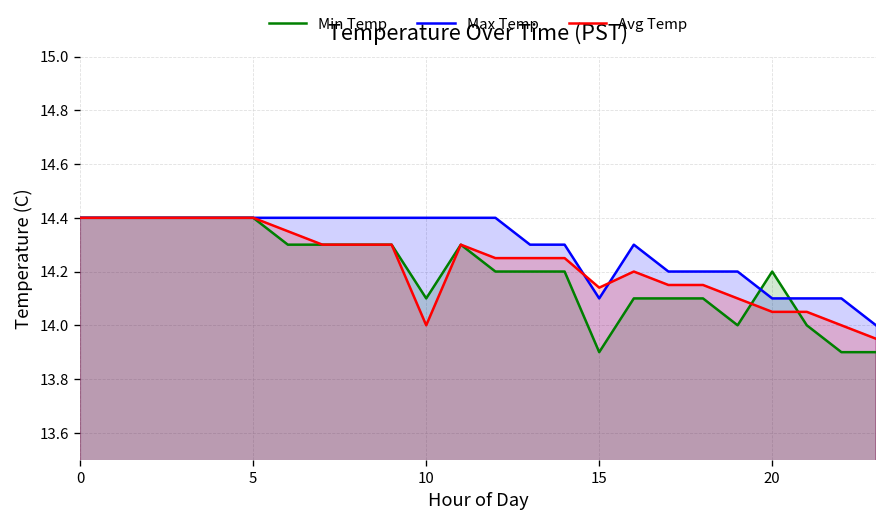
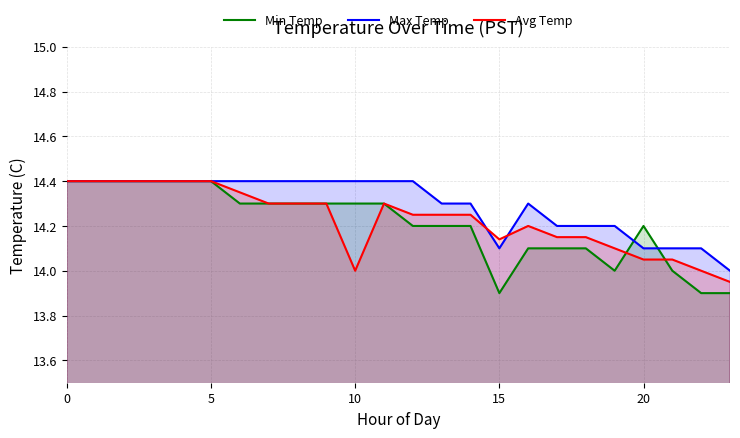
Min Temp, 10: 14.1 -> 14.3
